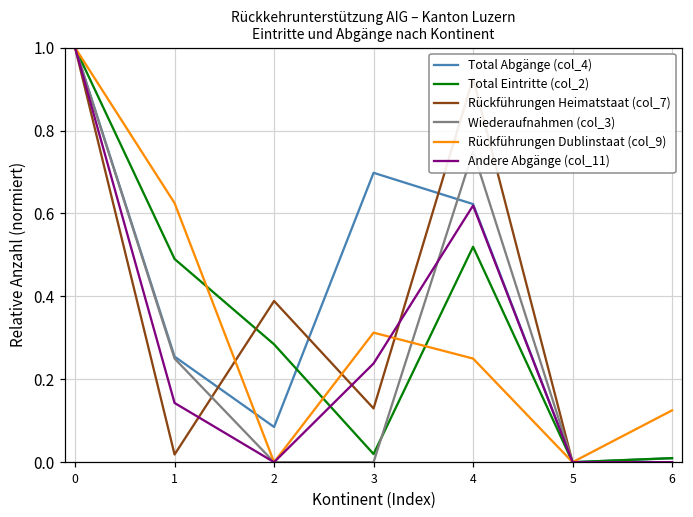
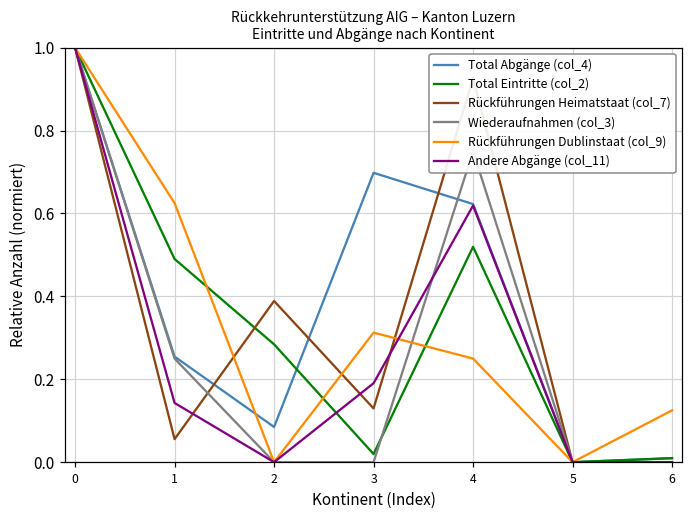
Rückführungen Heimatstaat (col_7), 1: 0.02 -> 0.06
Andere Abgänge (col_11), 3: 0.24 -> 0.19
